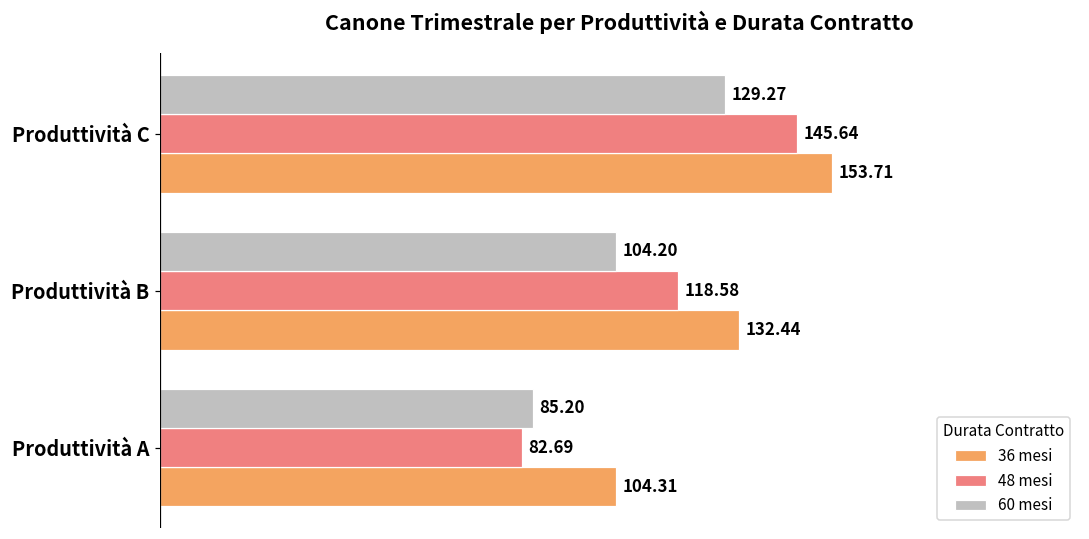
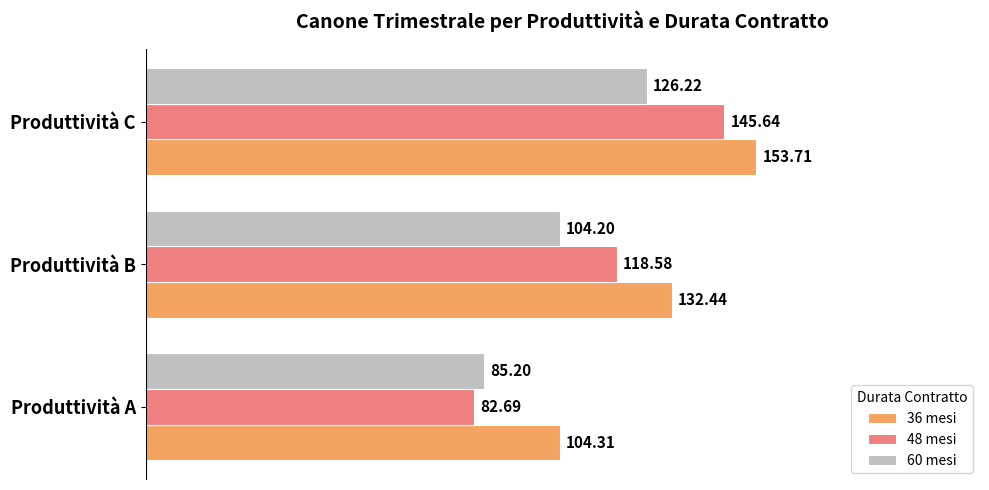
60 mesi, Produttività C: 129.27 -> 126.22
